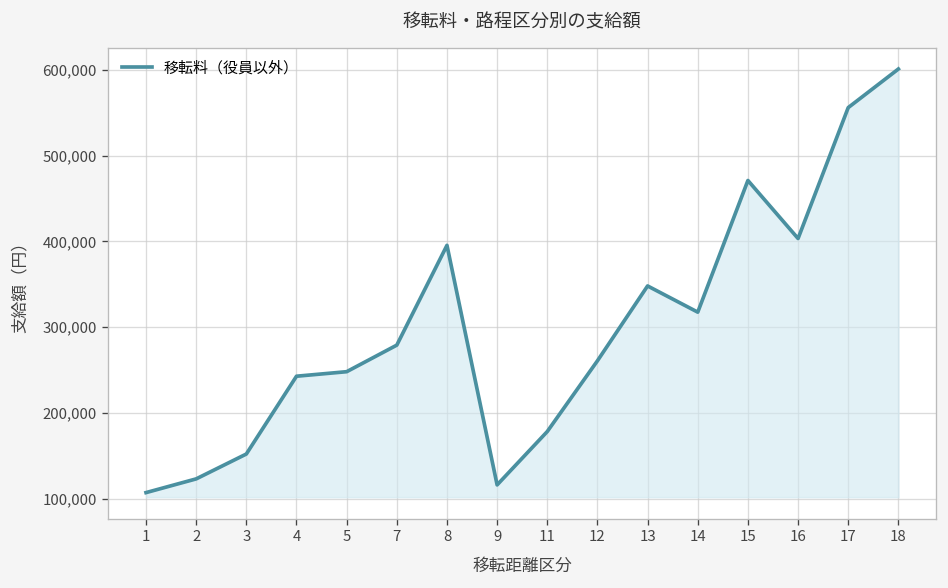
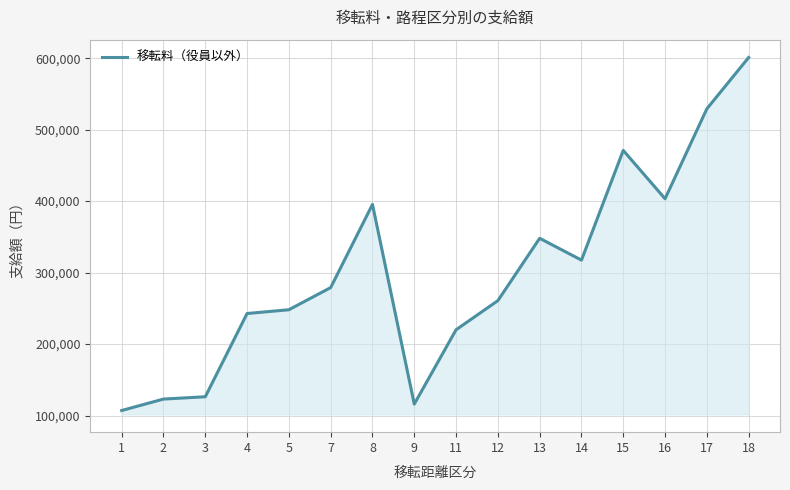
3: 150,000 -> 130,000
11: 180,000 -> 220,000
17: 560,000 -> 530,000
